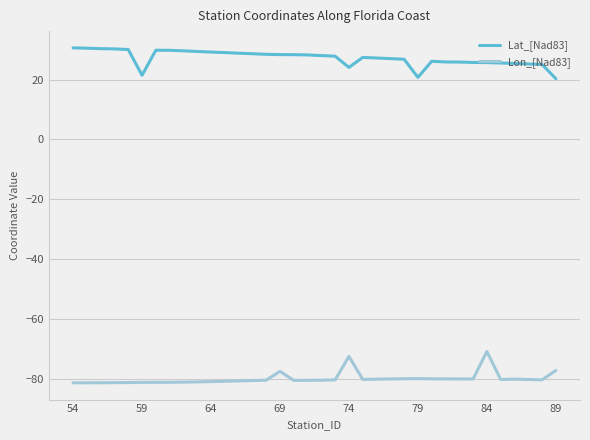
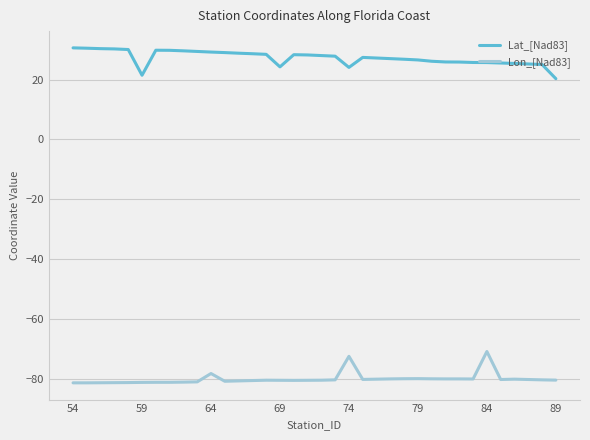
Lon_[Nad83], 64: -81 -> -78
Lat_[Nad83], 69: 28 -> 24
Lon_[Nad83], 69: -78 -> -81
Lat_[Nad83], 79: 21 -> 27
Lon_[Nad83], 89: -77 -> -81
